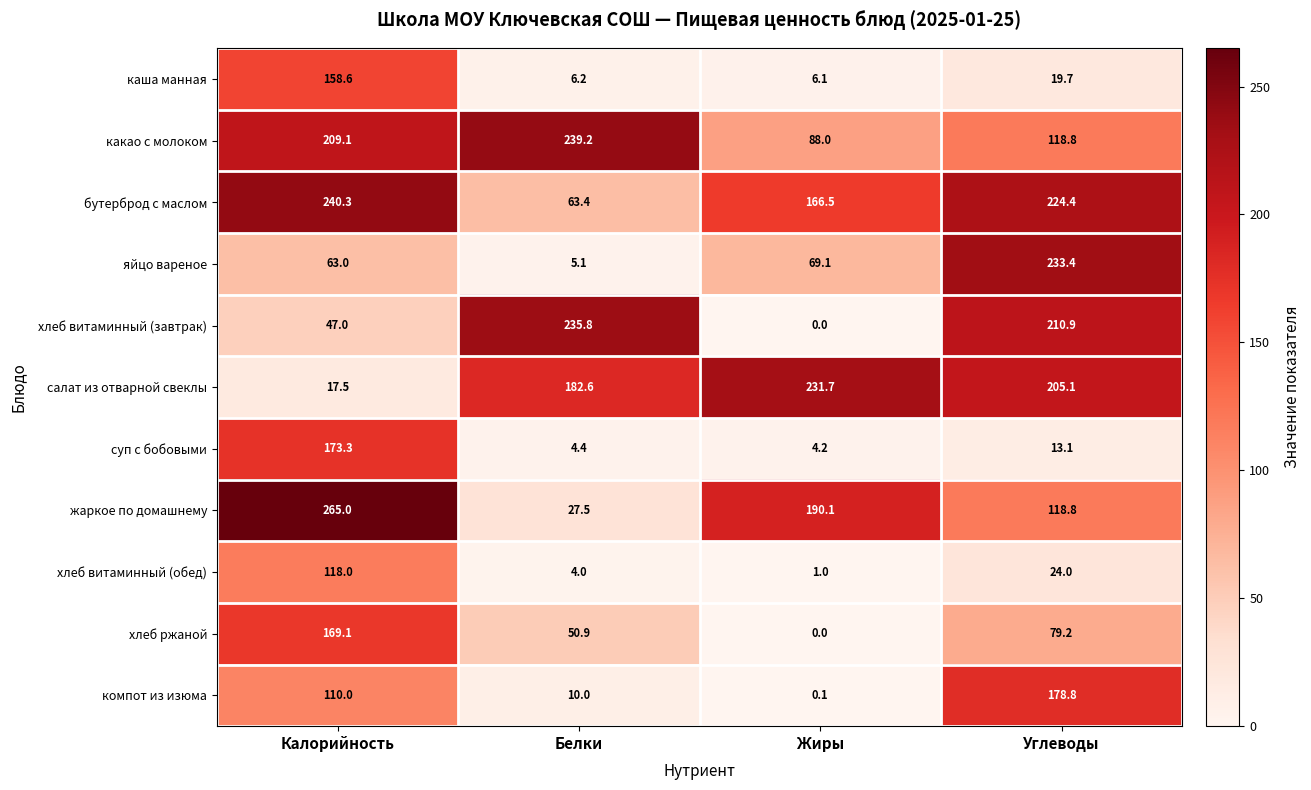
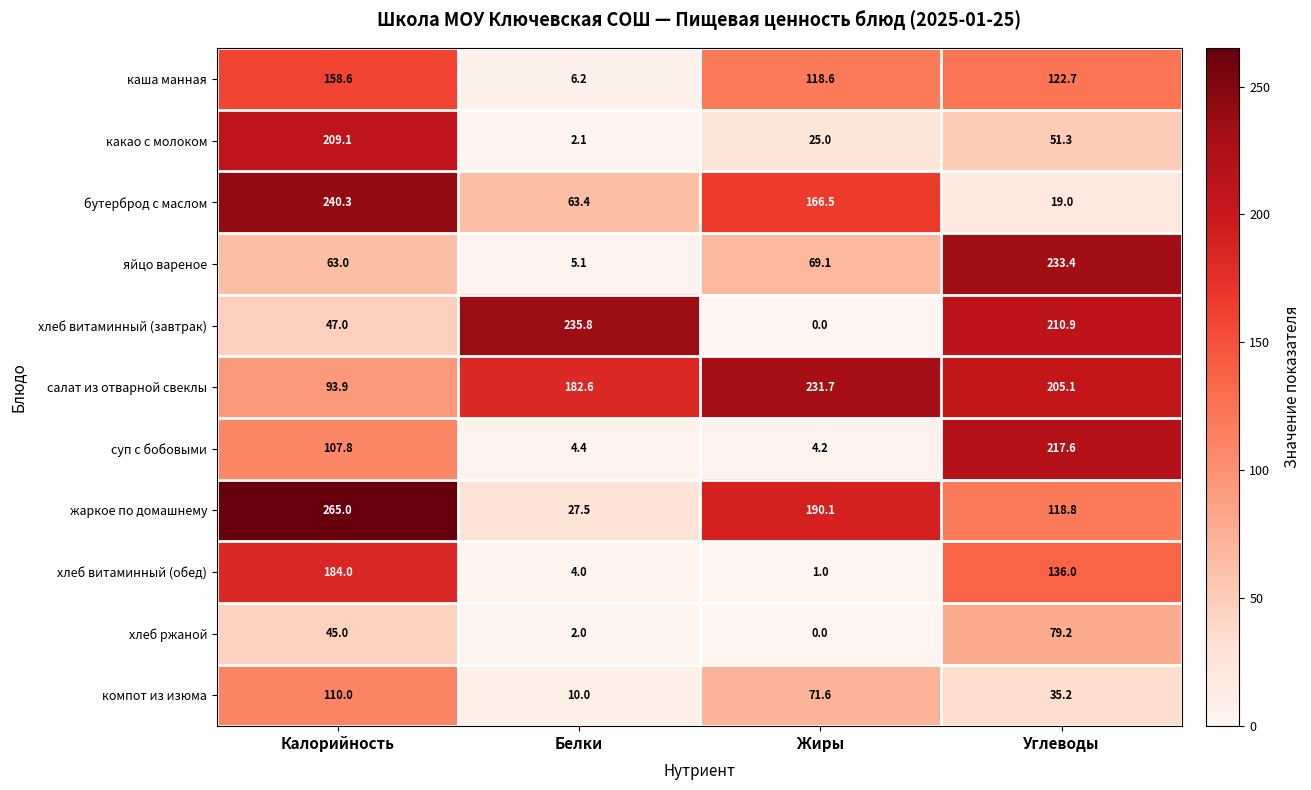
каша манная, Жиры: 6.1 -> 118.6
каша манная, Углеводы: 19.7 -> 122.7
какао с молоком, Белки: 239.2 -> 2.1
какао с молоком, Жиры: 88.0 -> 25.0
какао с молоком, Углеводы: 118.8 -> 51.3
бутерброд с маслом, Углеводы: 224.4 -> 19.0
салат из отварной свеклы, Калорийность: 17.5 -> 93.9
суп с бобовыми, Калорийность: 173.3 -> 107.8
суп с бобовыми, Углеводы: 13.1 -> 217.6
хлеб витаминный (обед), Калорийность: 118.0 -> 184.0
хлеб витаминный (обед), Углеводы: 24.0 -> 136.0
хлеб ржаной, Калорийность: 169.1 -> 45.0
хлеб ржаной, Белки: 50.9 -> 2.0
компот из изюма, Жиры: 0.1 -> 71.6
компот из изюма, Углеводы: 178.8 -> 35.2
